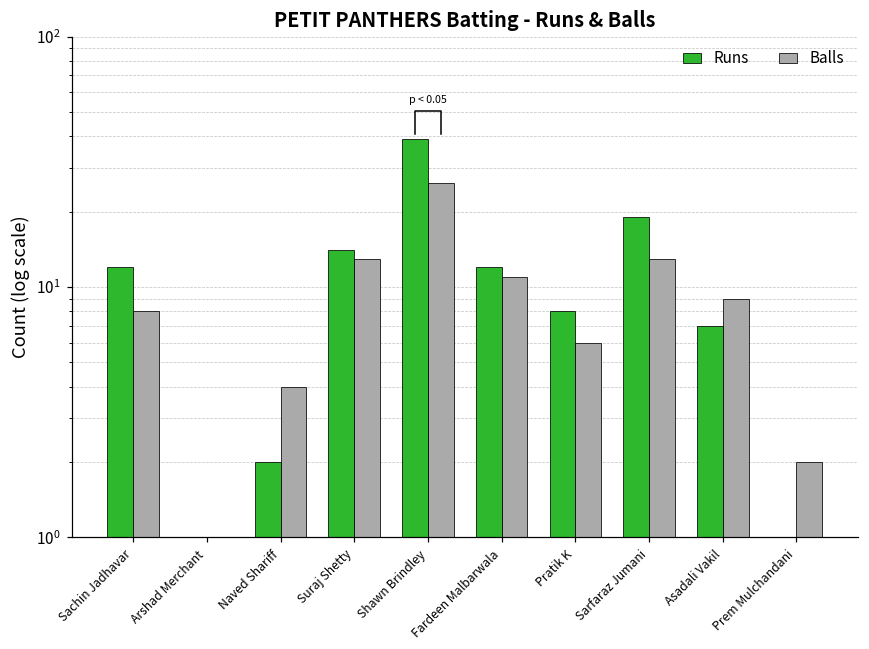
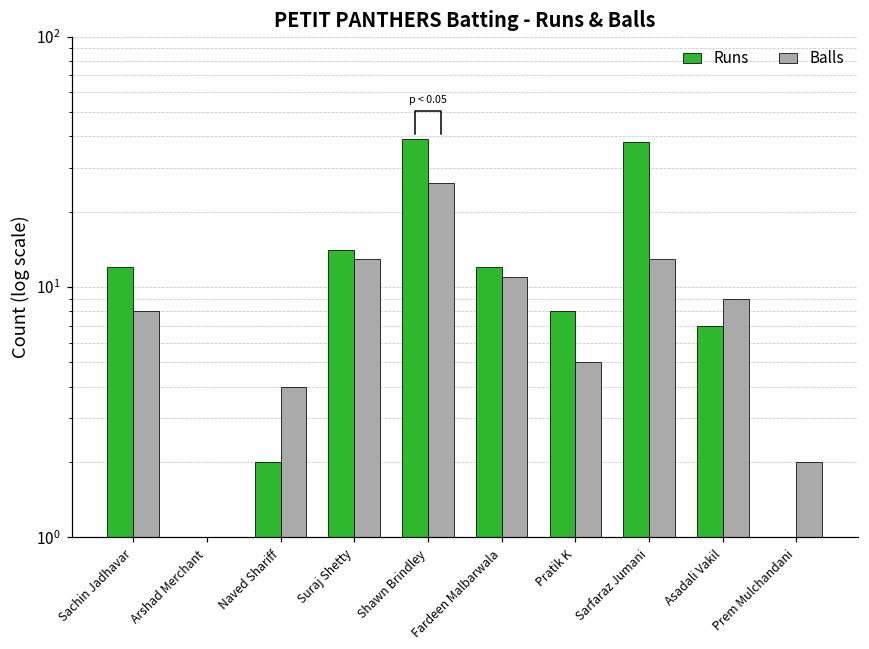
Balls, Pratik K: 6 -> 5
Runs, Sarfaraz Jumani: 19 -> 38
